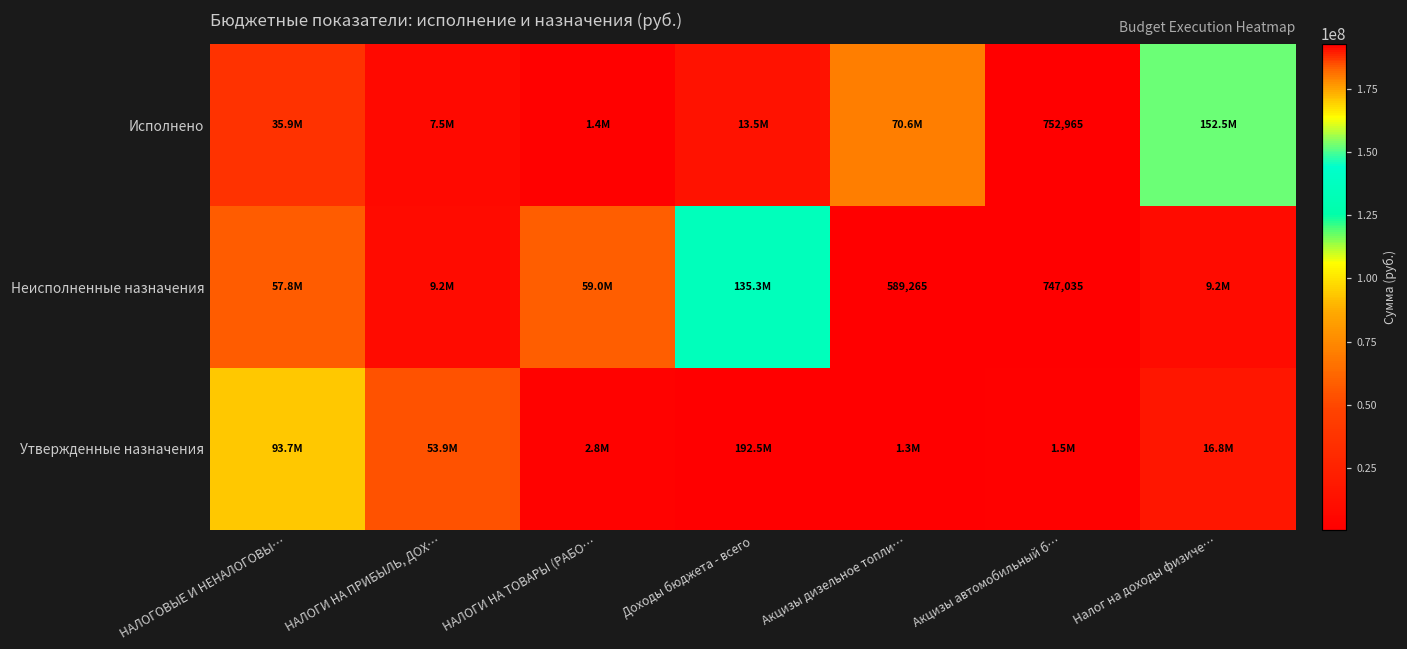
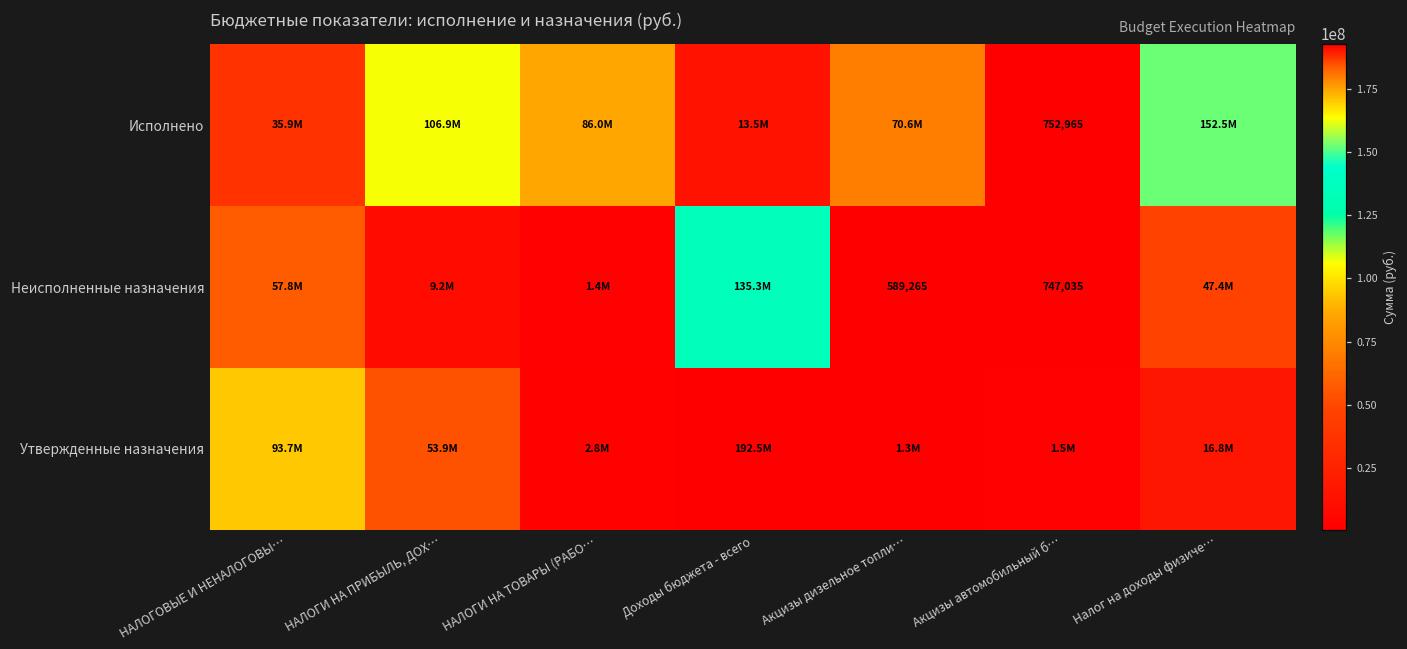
Исполнено, НАЛОГИ НА ПРИБЫЛЬ, ДОХ…: 7.5M -> 106.9M
Исполнено, НАЛОГИ НА ТОВАРЫ (РАБО…: 1.4M -> 86.0M
Неисполненные назначения, НАЛОГИ НА ТОВАРЫ (РАБО…: 59.0M -> 1.4M
Неисполненные назначения, Налог на доходы физиче…: 9.2M -> 47.4M
